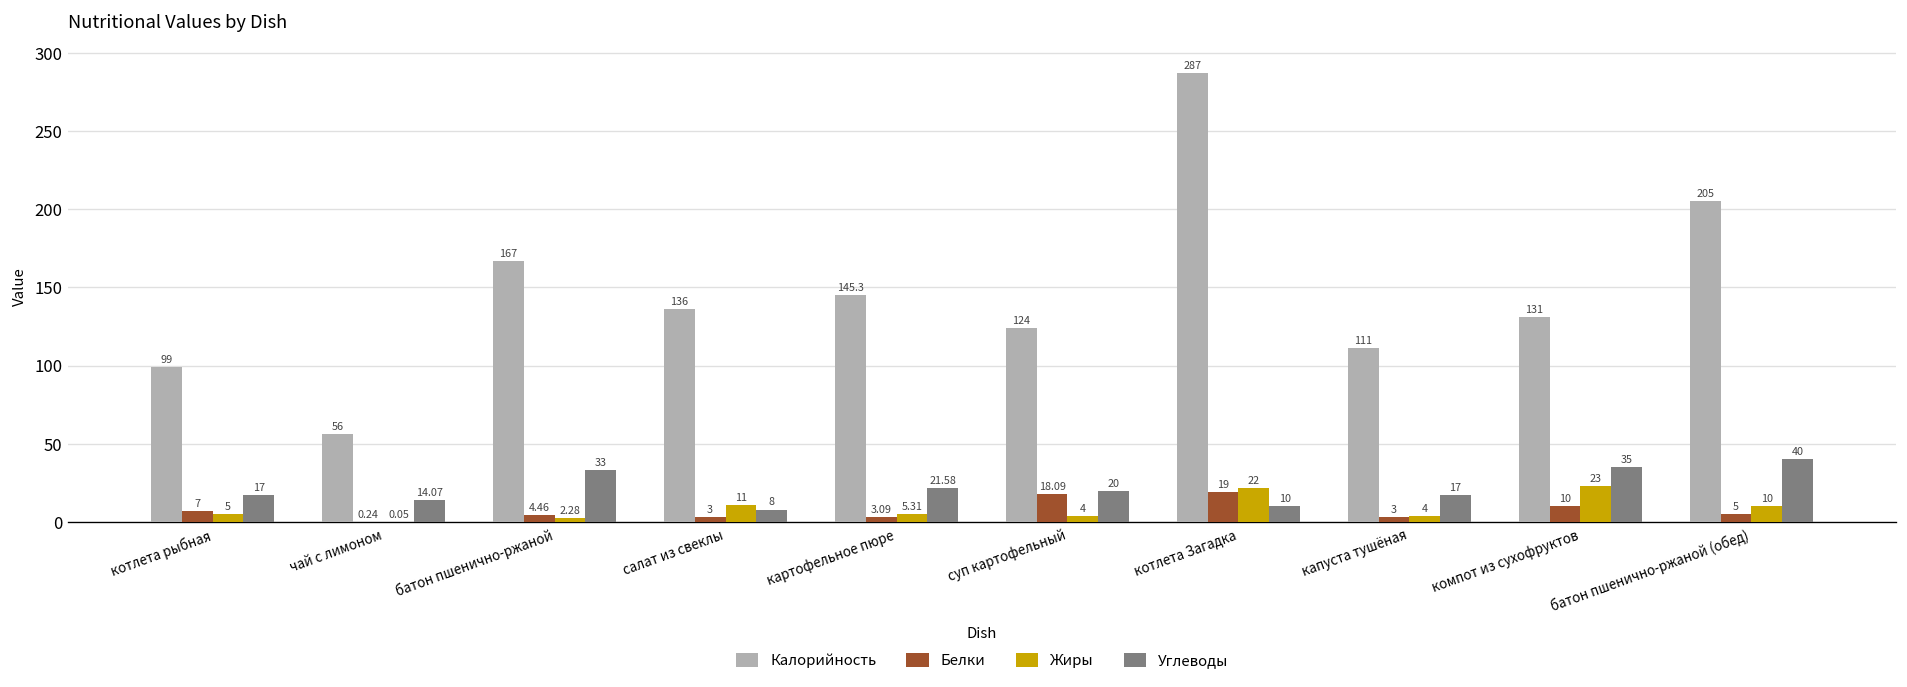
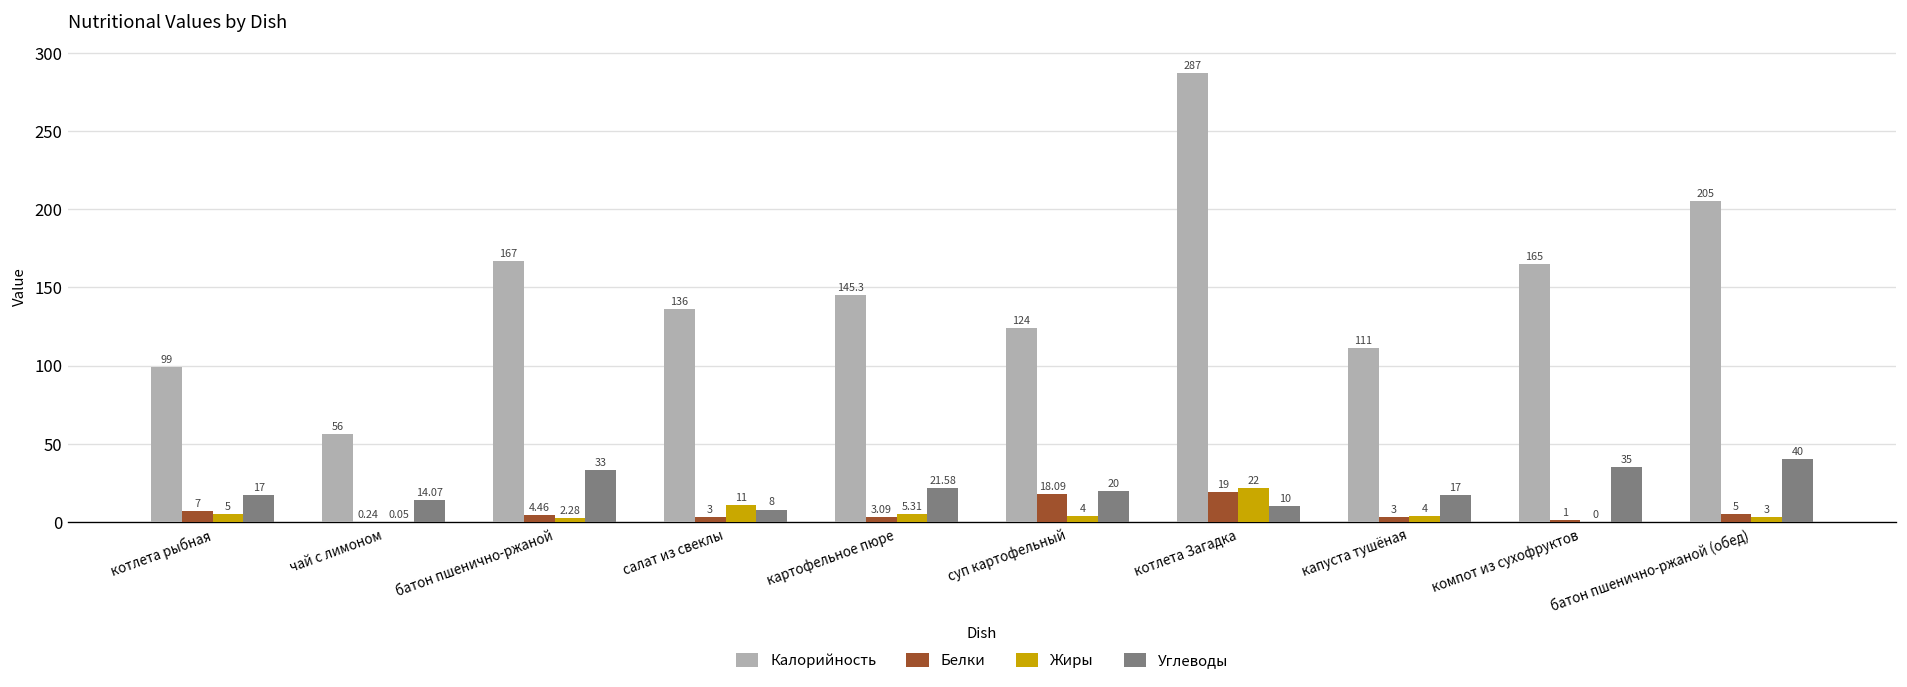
Калорийность, компот из сухофруктов: 131 -> 165
Белки, компот из сухофруктов: 10 -> 1
Жиры, компот из сухофруктов: 23 -> 0
Жиры, батон пшенично-ржаной (обед): 10 -> 3
